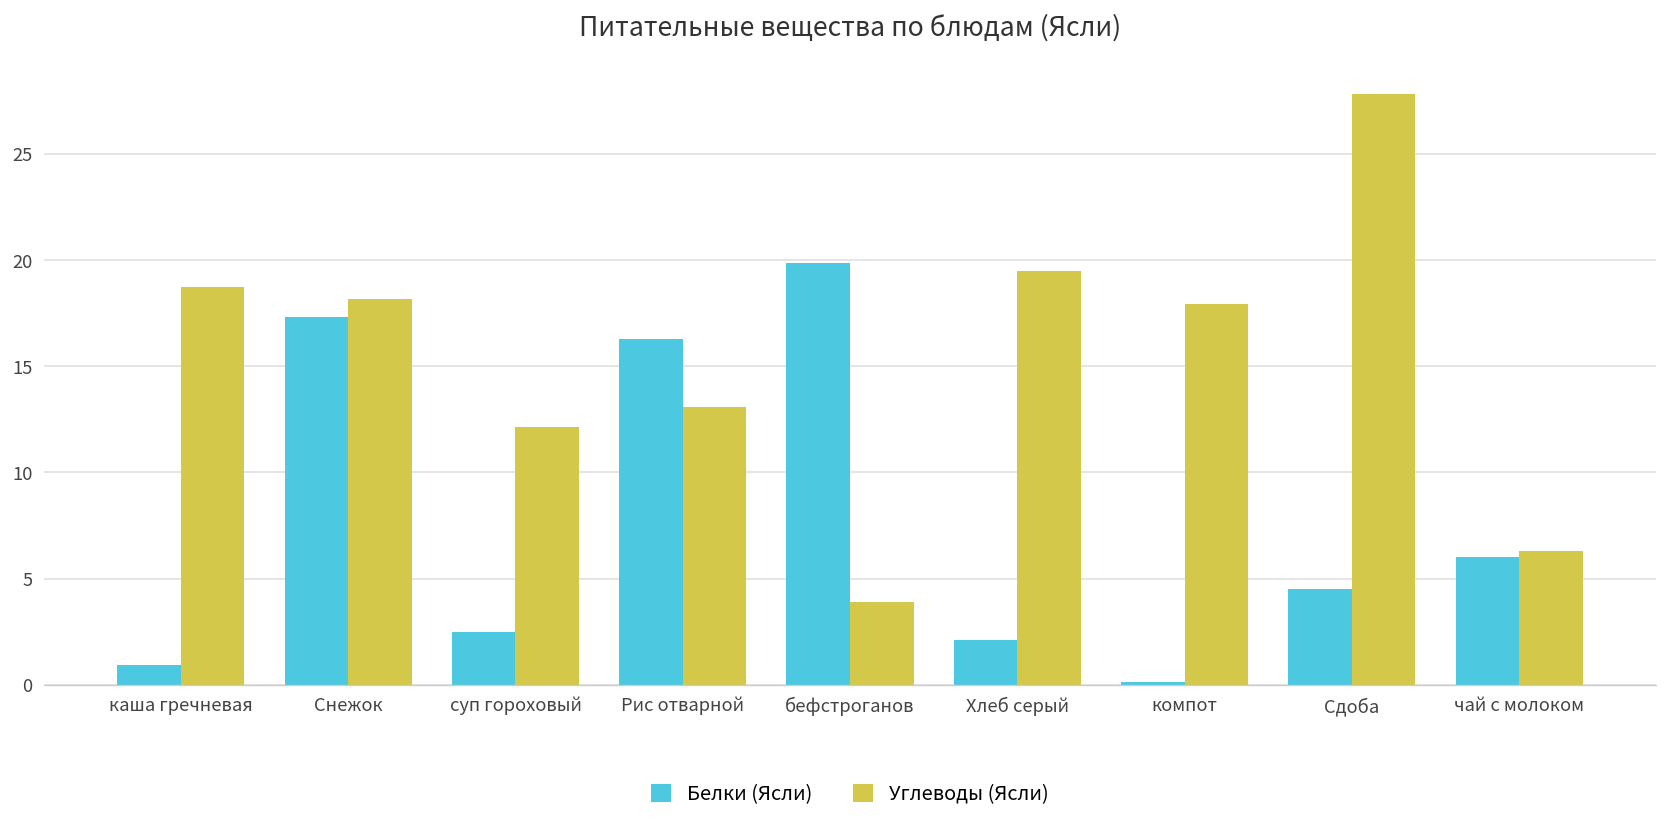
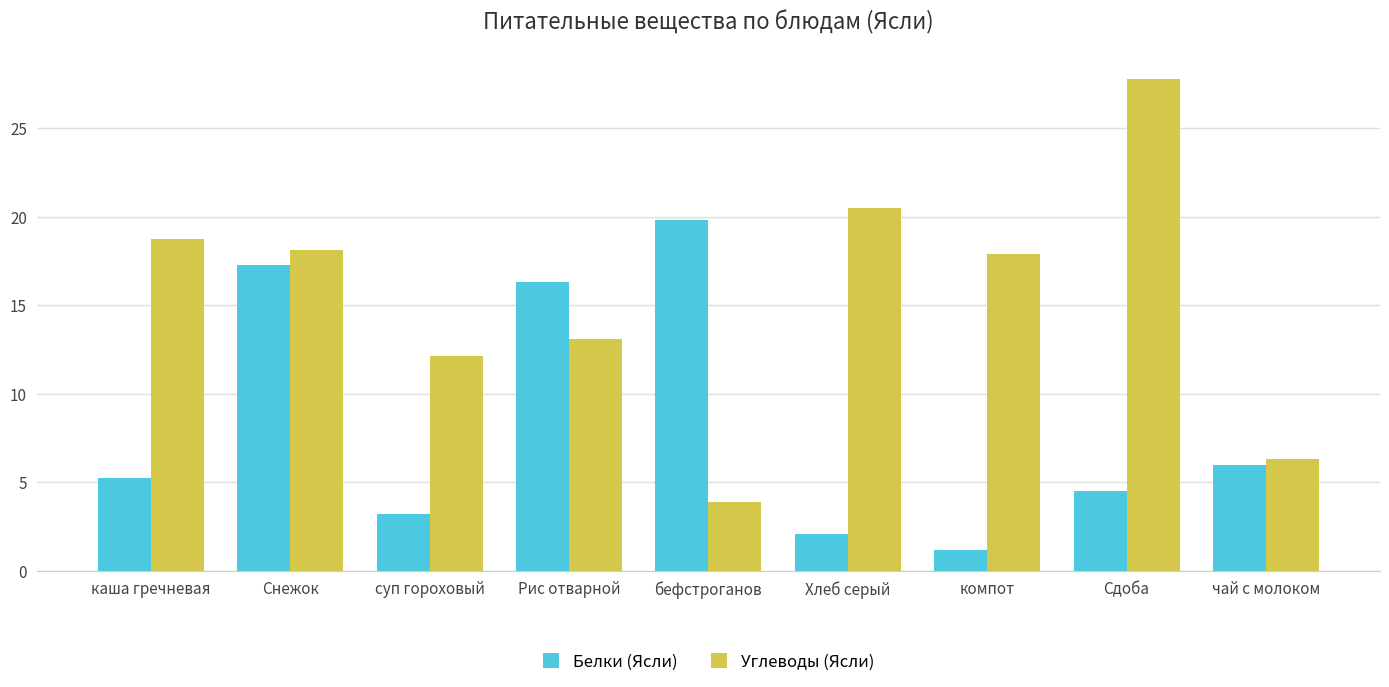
Белки (Ясли), каша гречневая: 0.9 -> 5.2
Белки (Ясли), суп гороховый: 2.5 -> 3.2
Углеводы (Ясли), Хлеб серый: 19.5 -> 20.5
Белки (Ясли), компот: 0.1 -> 1.2
